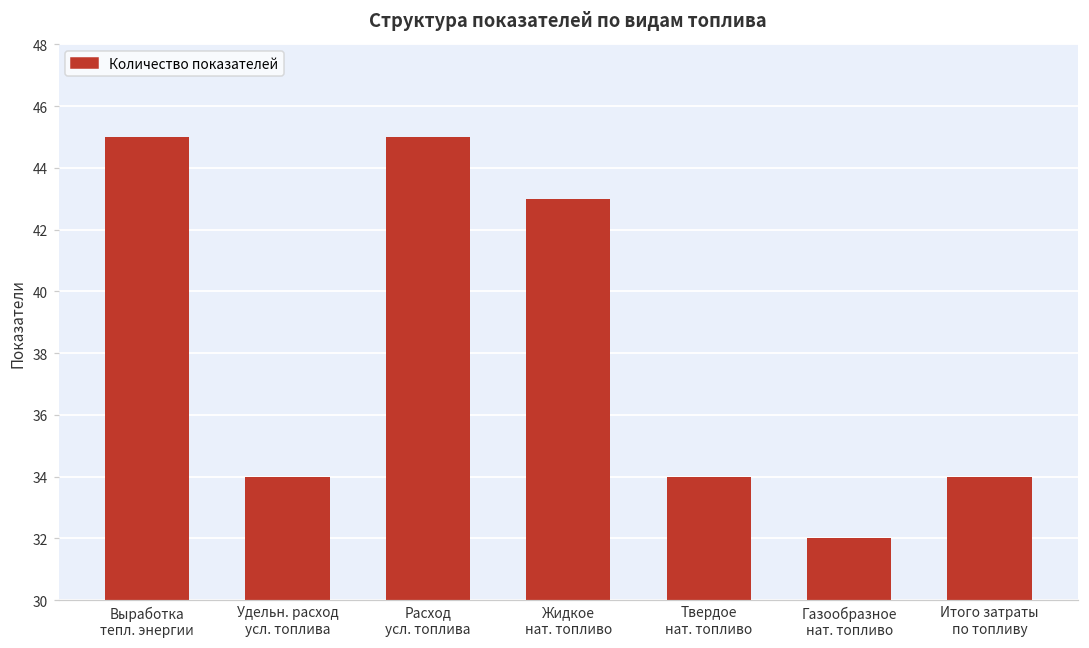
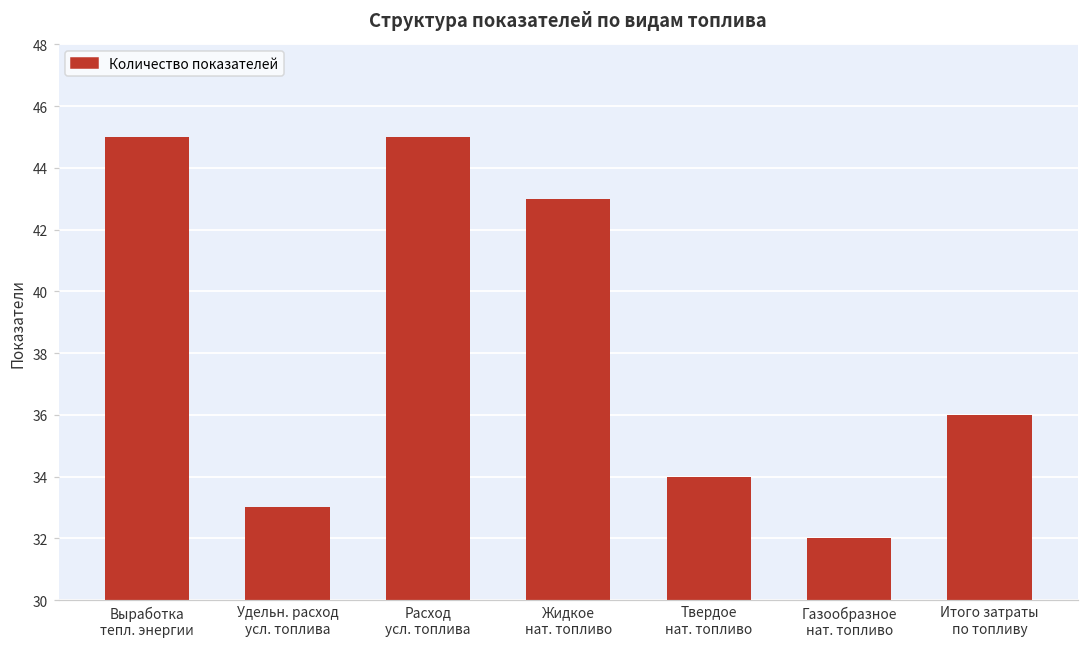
Удельн. расход усл. топлива: 34 -> 33
Итого затраты по топливу: 34 -> 36
